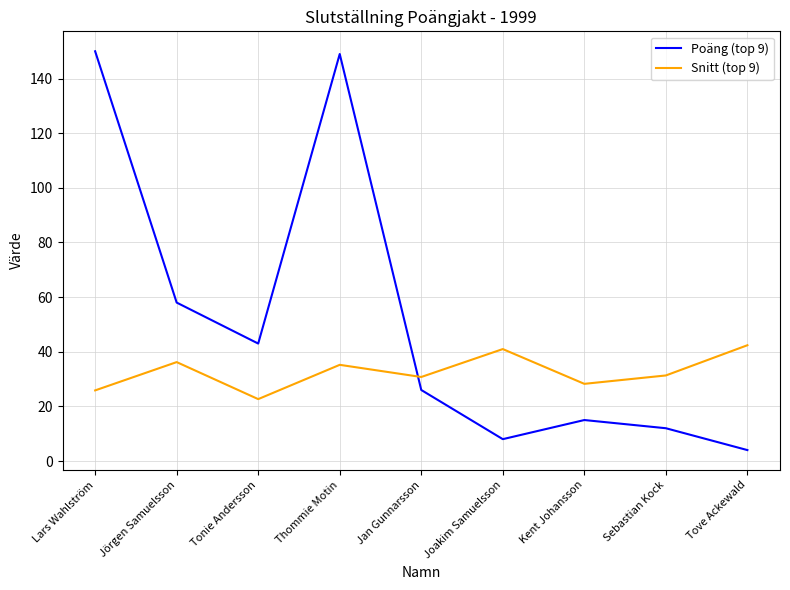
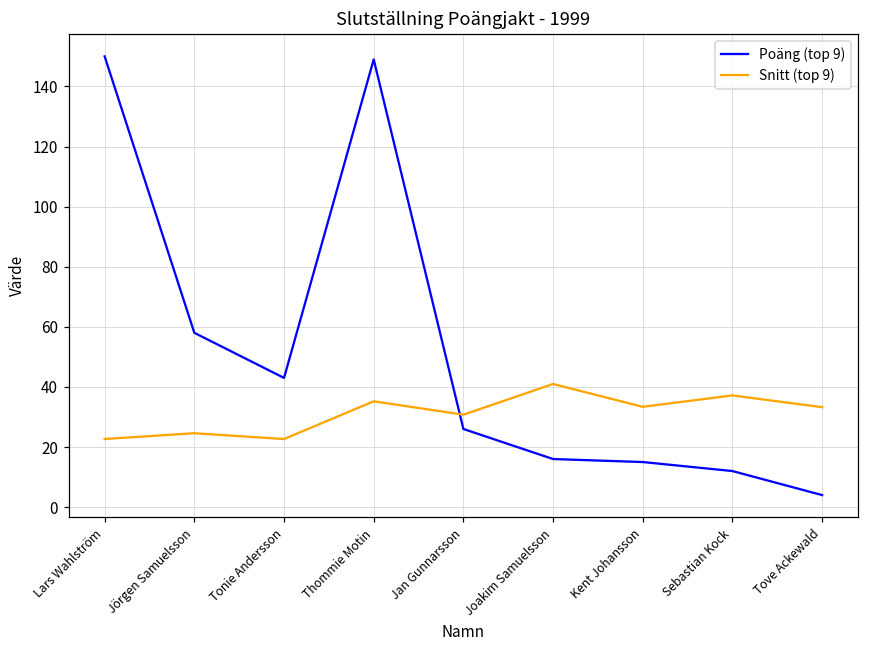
Snitt (top 9), Lars Wahlström: 26 -> 23
Snitt (top 9), Jörgen Samuelsson: 36 -> 25
Poäng (top 9), Joakim Samuelsson: 8 -> 16
Snitt (top 9), Kent Johansson: 28 -> 33
Snitt (top 9), Sebastian Kock: 31 -> 37
Snitt (top 9), Tove Ackewald: 42 -> 33
